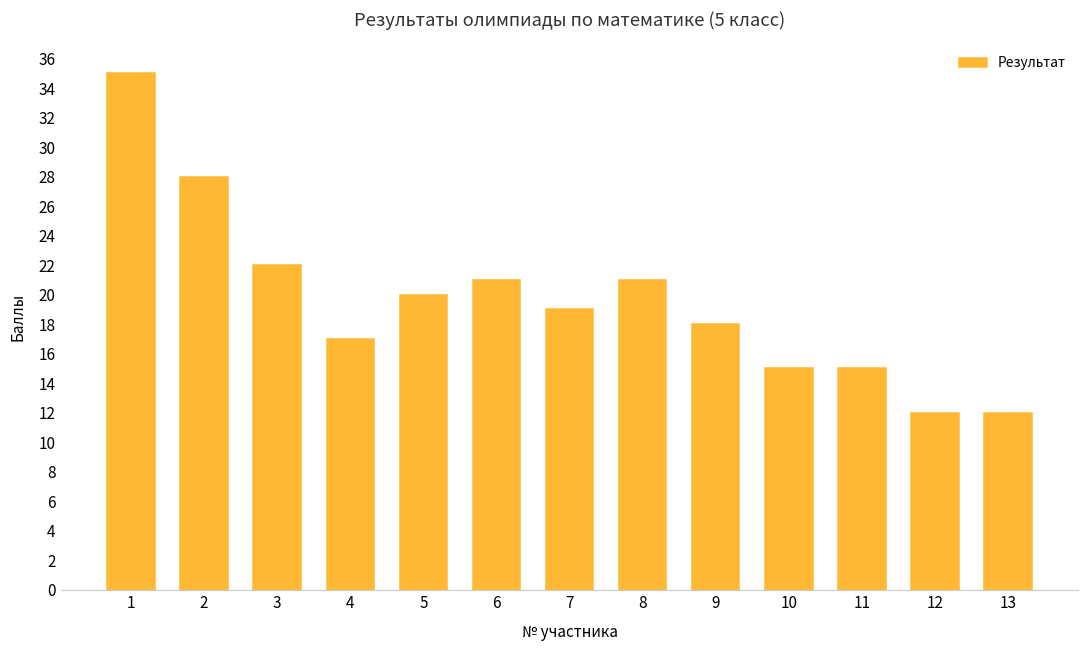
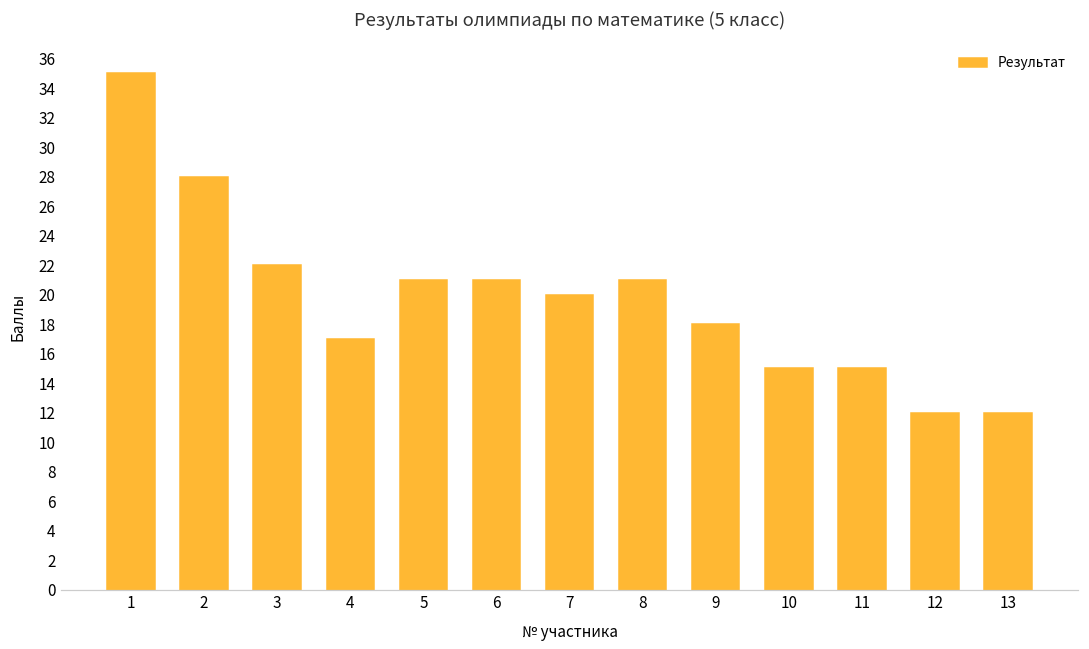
5: 20 -> 21
7: 19 -> 20
